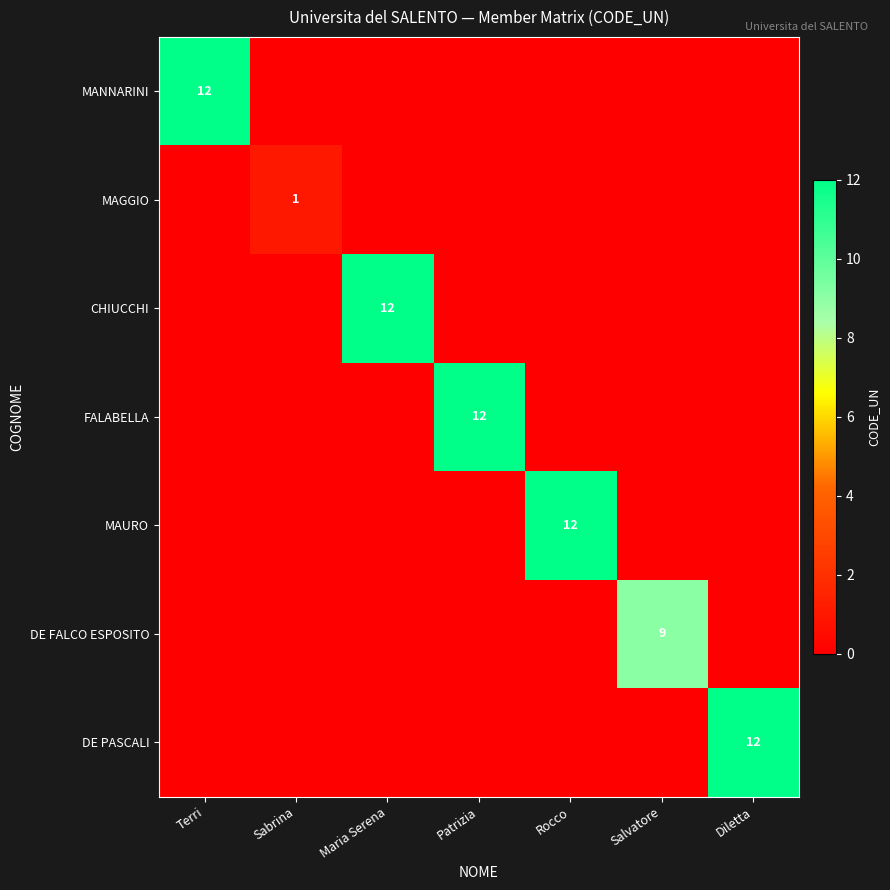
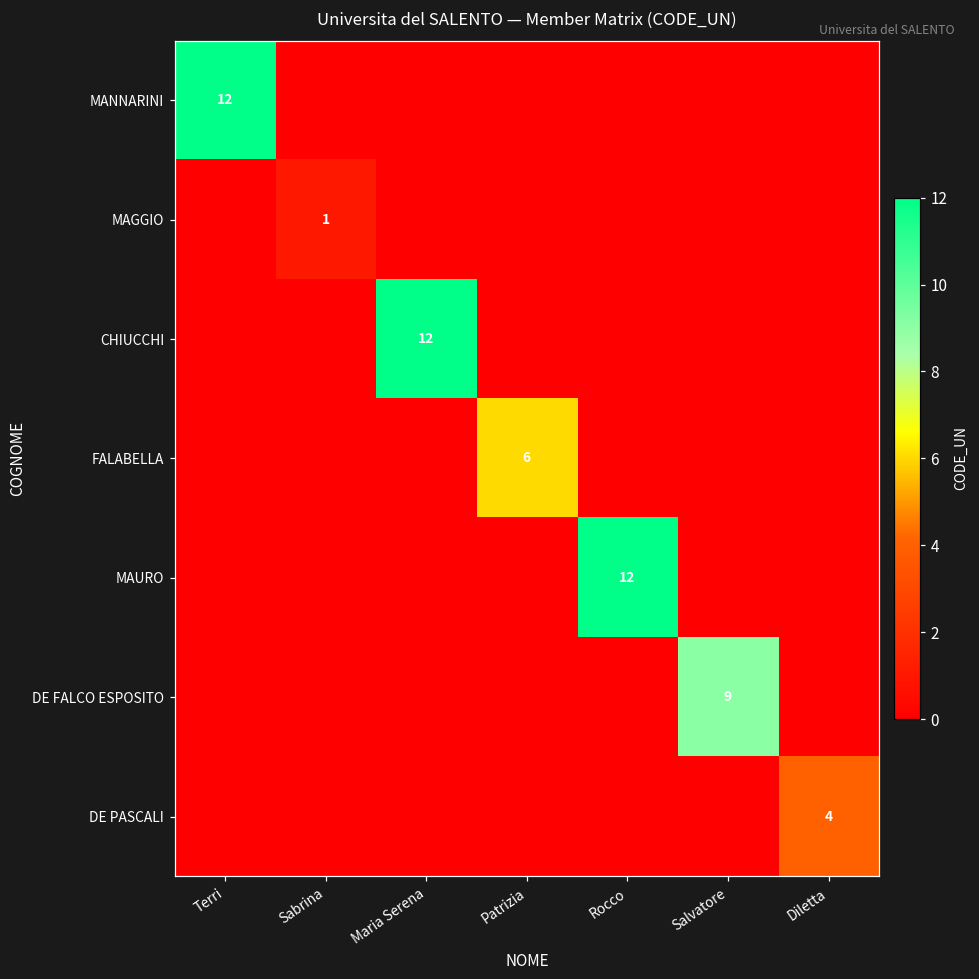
FALABELLA, Patrizia: 12 -> 6
DE PASCALI, Diletta: 12 -> 4
